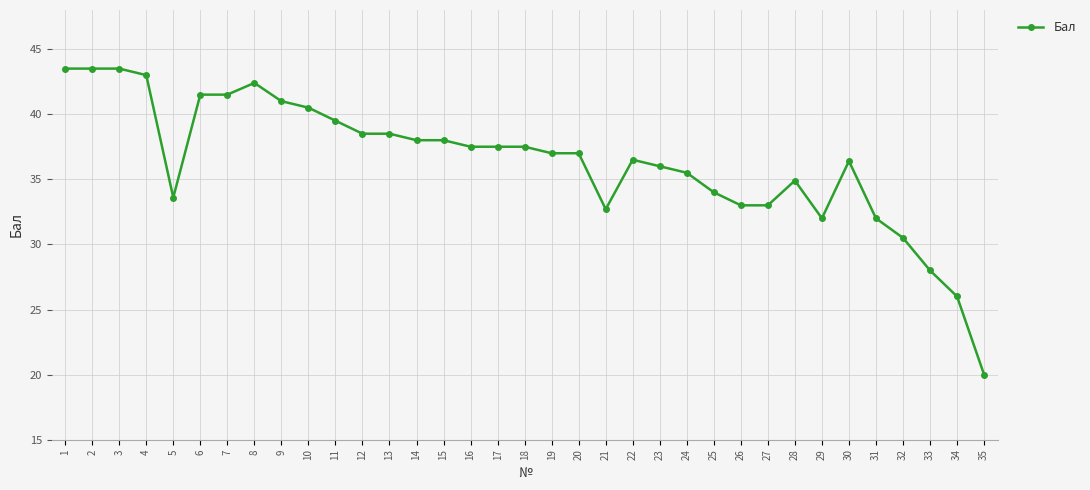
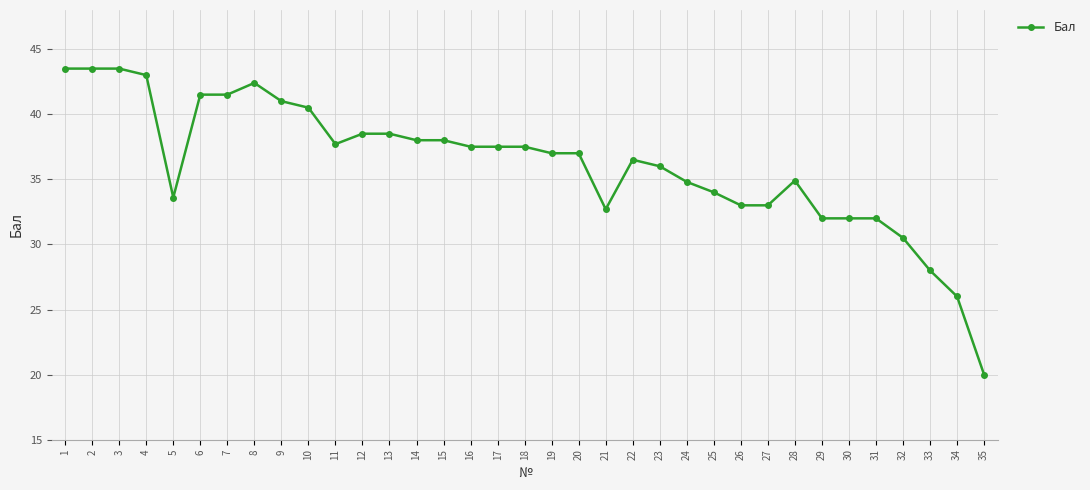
11: 39.5 -> 37.7
24: 35.5 -> 34.8
30: 36.4 -> 32.0
